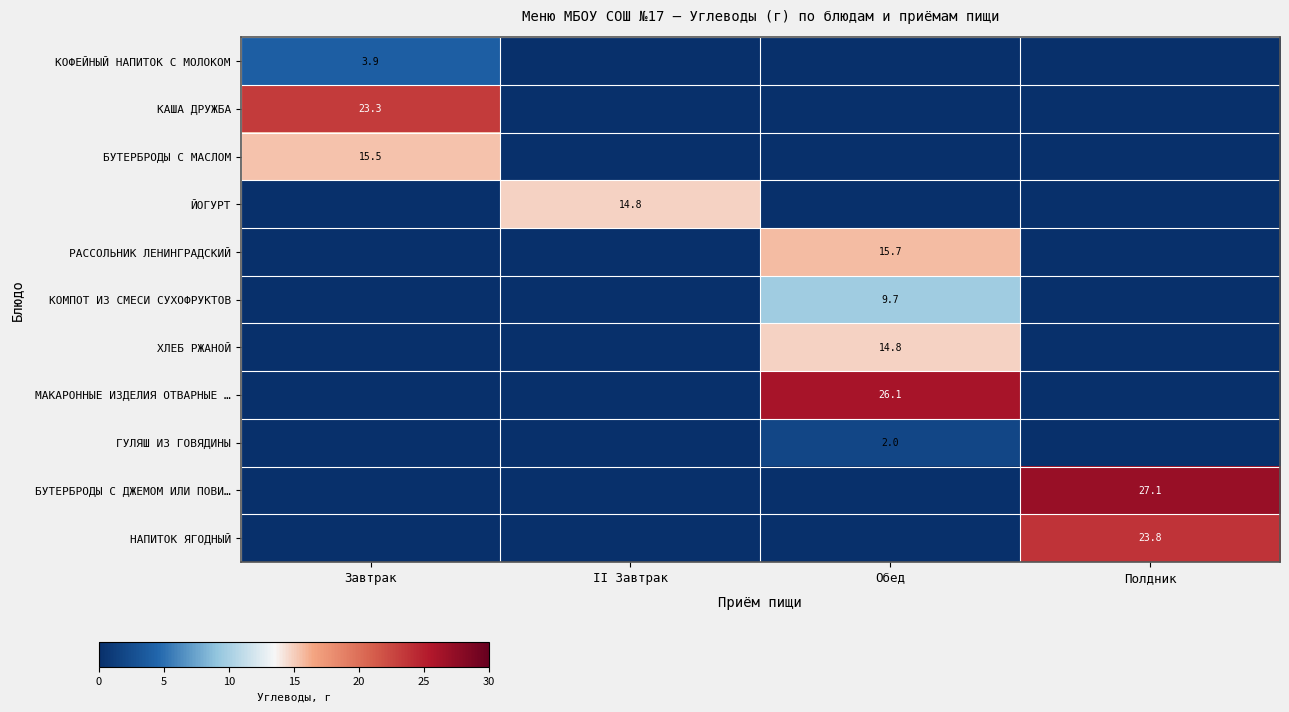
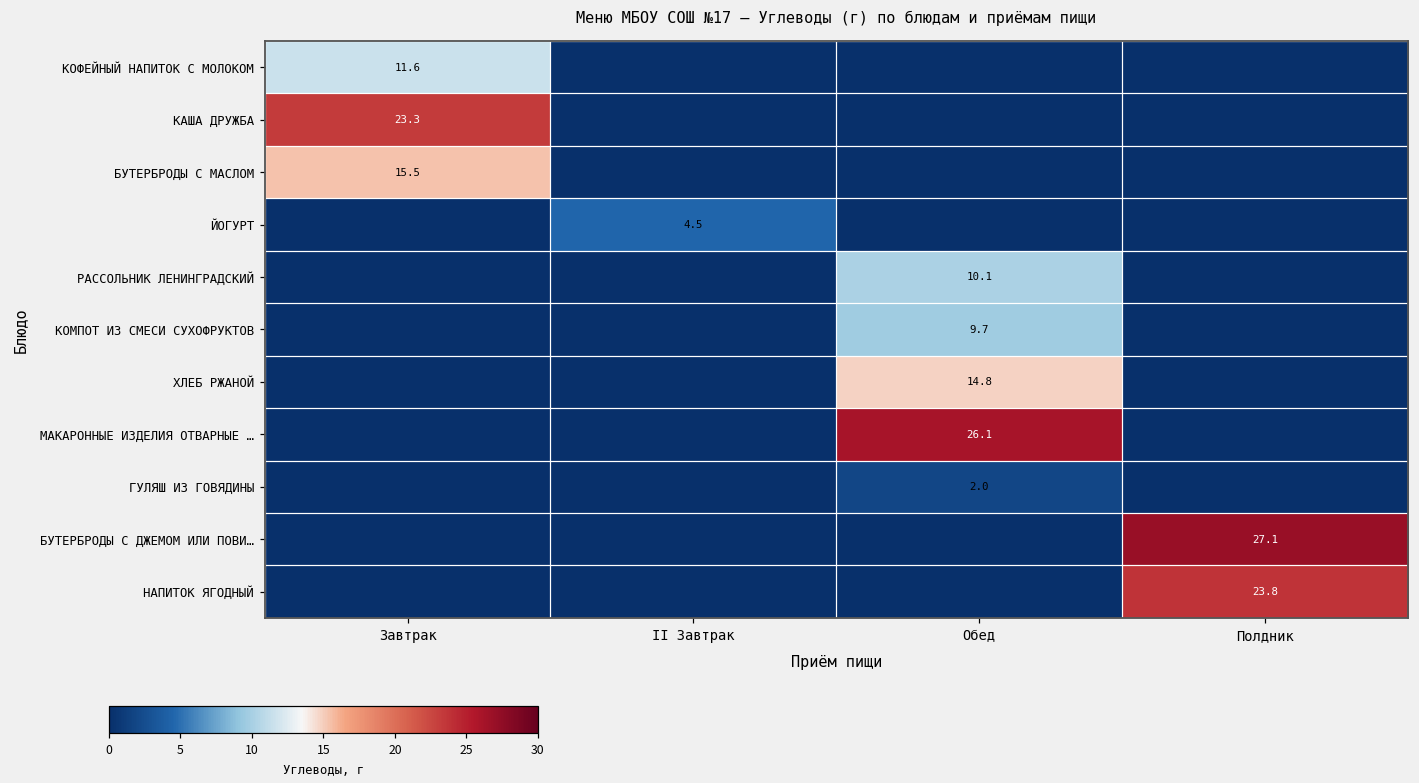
КОФЕЙНЫЙ НАПИТОК С МОЛОКОМ, Завтрак: 3.9 -> 11.6
ЙОГУРТ, II Завтрак: 14.8 -> 4.5
РАССОЛЬНИК ЛЕНИНГРАДСКИЙ, Обед: 15.7 -> 10.1
